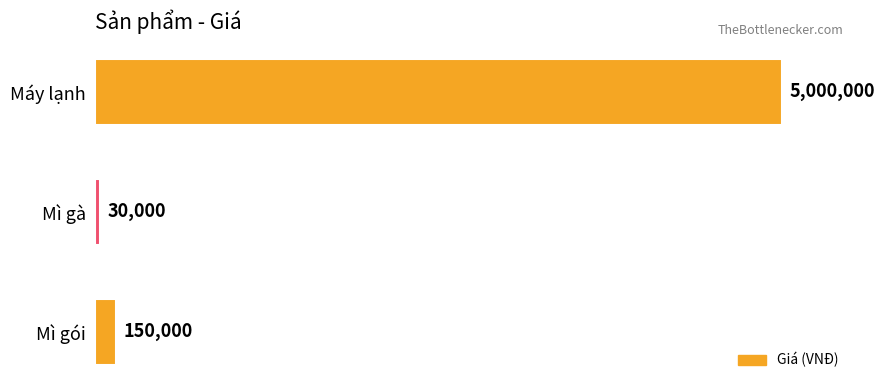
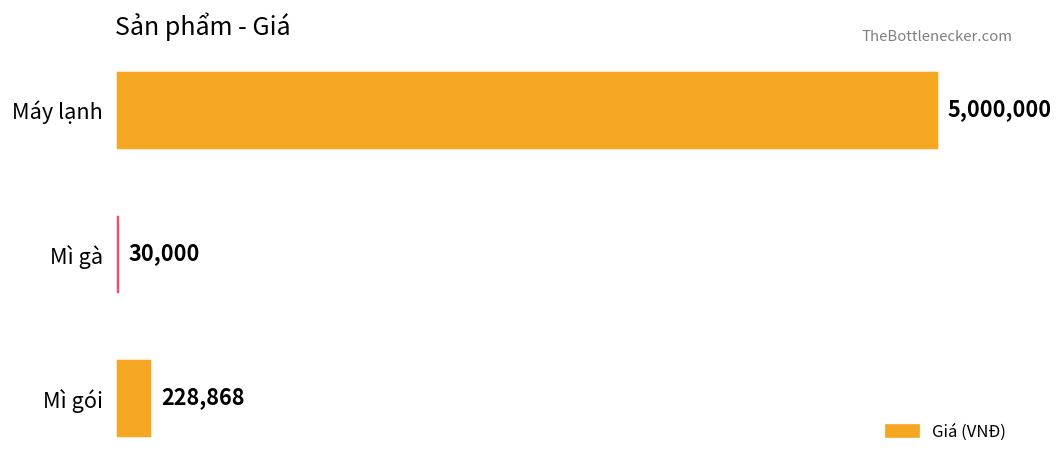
Mì gói: 150,000 -> 228,868
